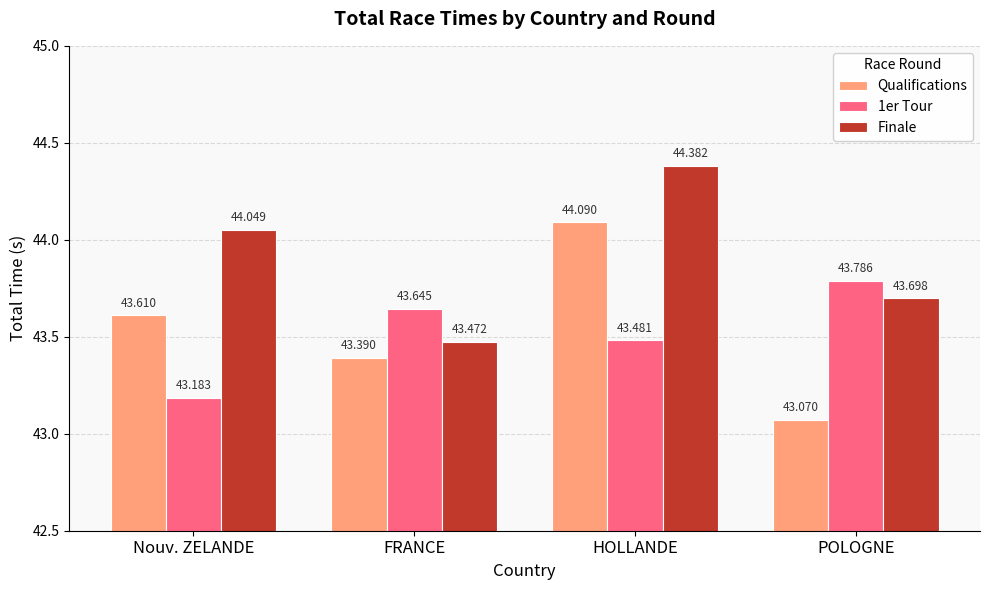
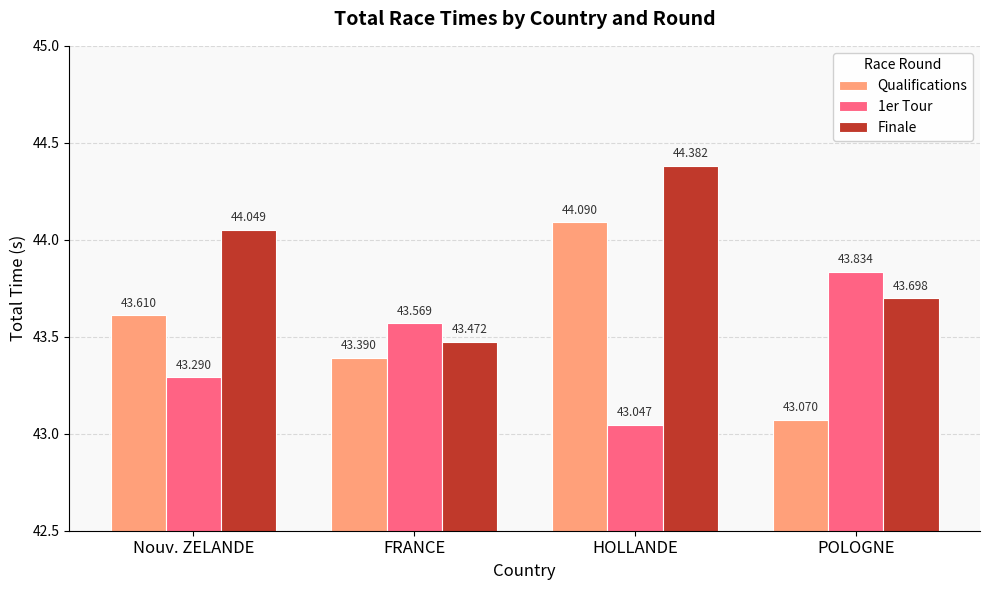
1er Tour, Nouv. ZELANDE: 43.183 -> 43.290
1er Tour, FRANCE: 43.645 -> 43.569
1er Tour, HOLLANDE: 43.481 -> 43.047
1er Tour, POLOGNE: 43.786 -> 43.834
